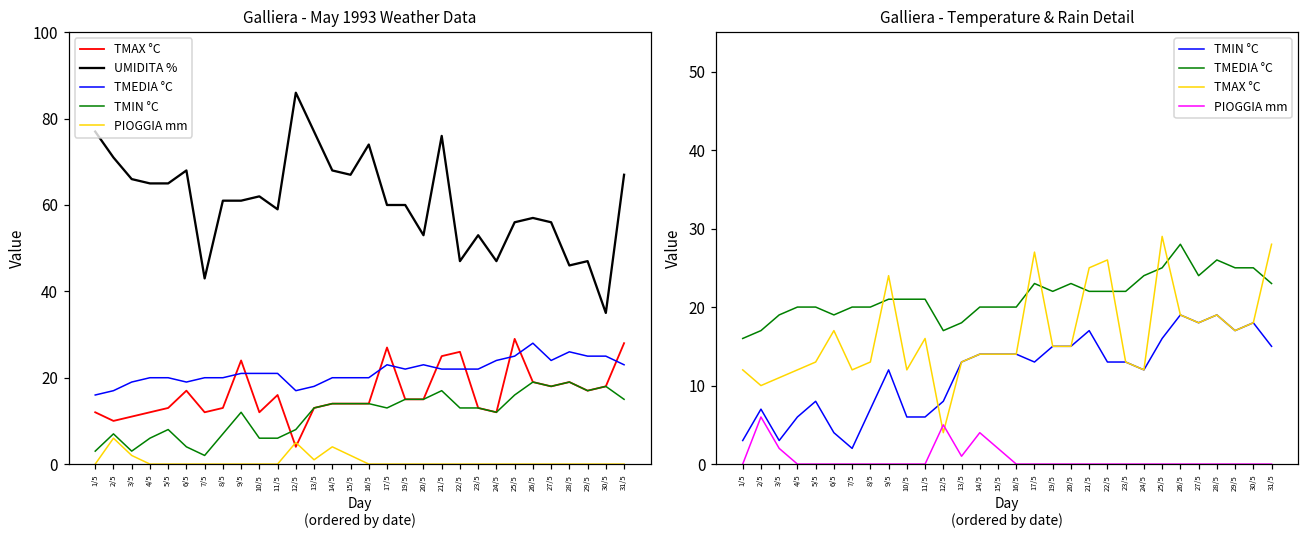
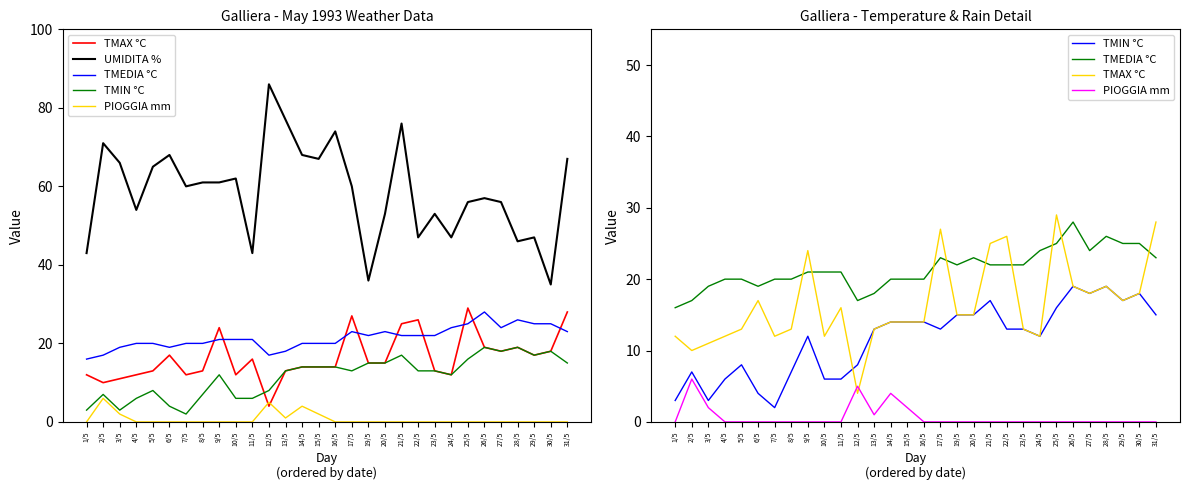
Galliera - May 1993 Weather Data, UMIDITA %, 1/5: 77 -> 43
Galliera - May 1993 Weather Data, UMIDITA %, 4/5: 65 -> 54
Galliera - May 1993 Weather Data, UMIDITA %, 7/5: 43 -> 60
Galliera - May 1993 Weather Data, UMIDITA %, 11/5: 59 -> 43
Galliera - May 1993 Weather Data, UMIDITA %, 19/5: 60 -> 36
